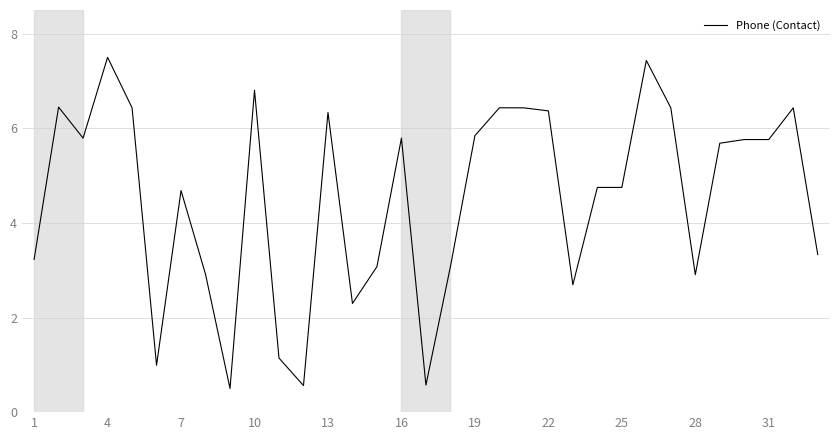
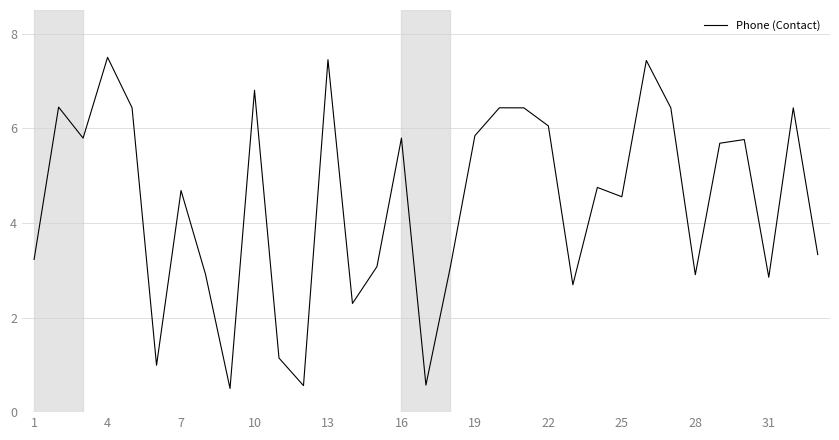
13: 6.3 -> 7.4
22: 6.4 -> 6.0
25: 4.7 -> 4.6
31: 5.8 -> 2.9
